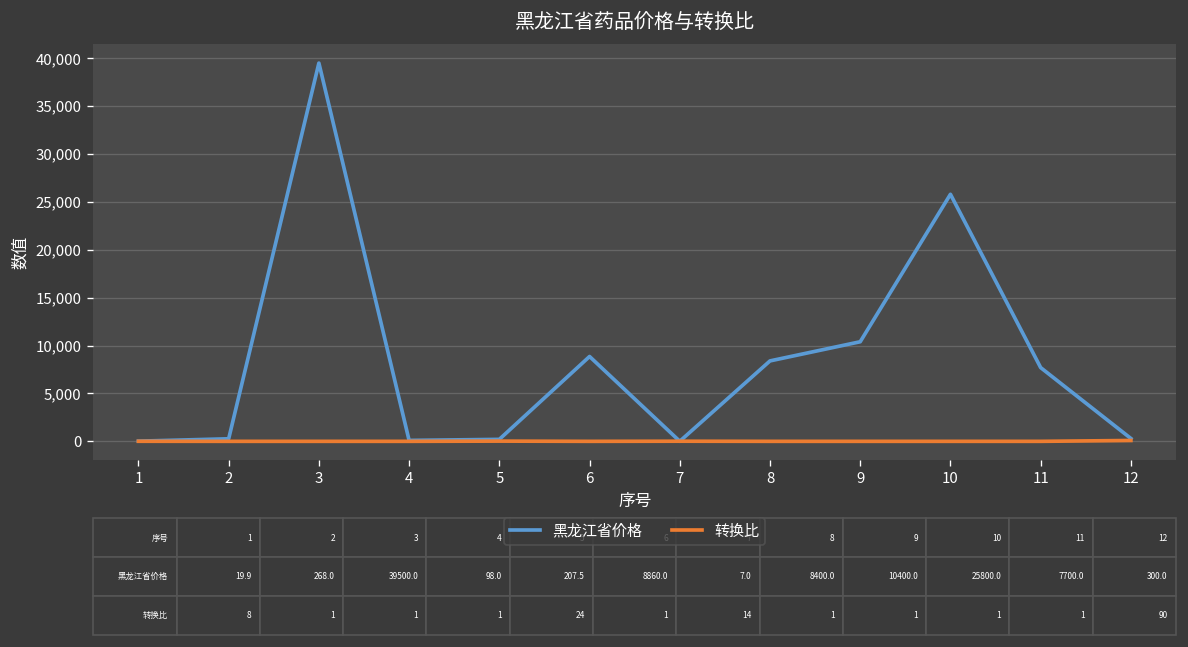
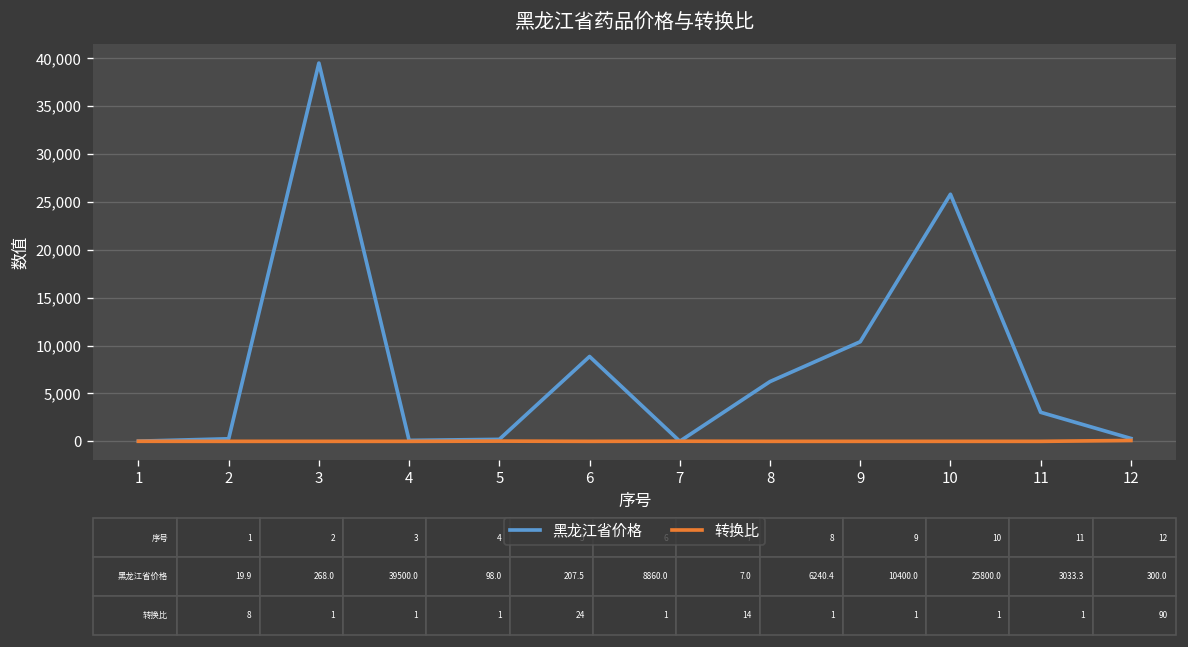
黑龙江省价格, 8: 8400.0 -> 6240.4
黑龙江省价格, 11: 7700.0 -> 3033.3
